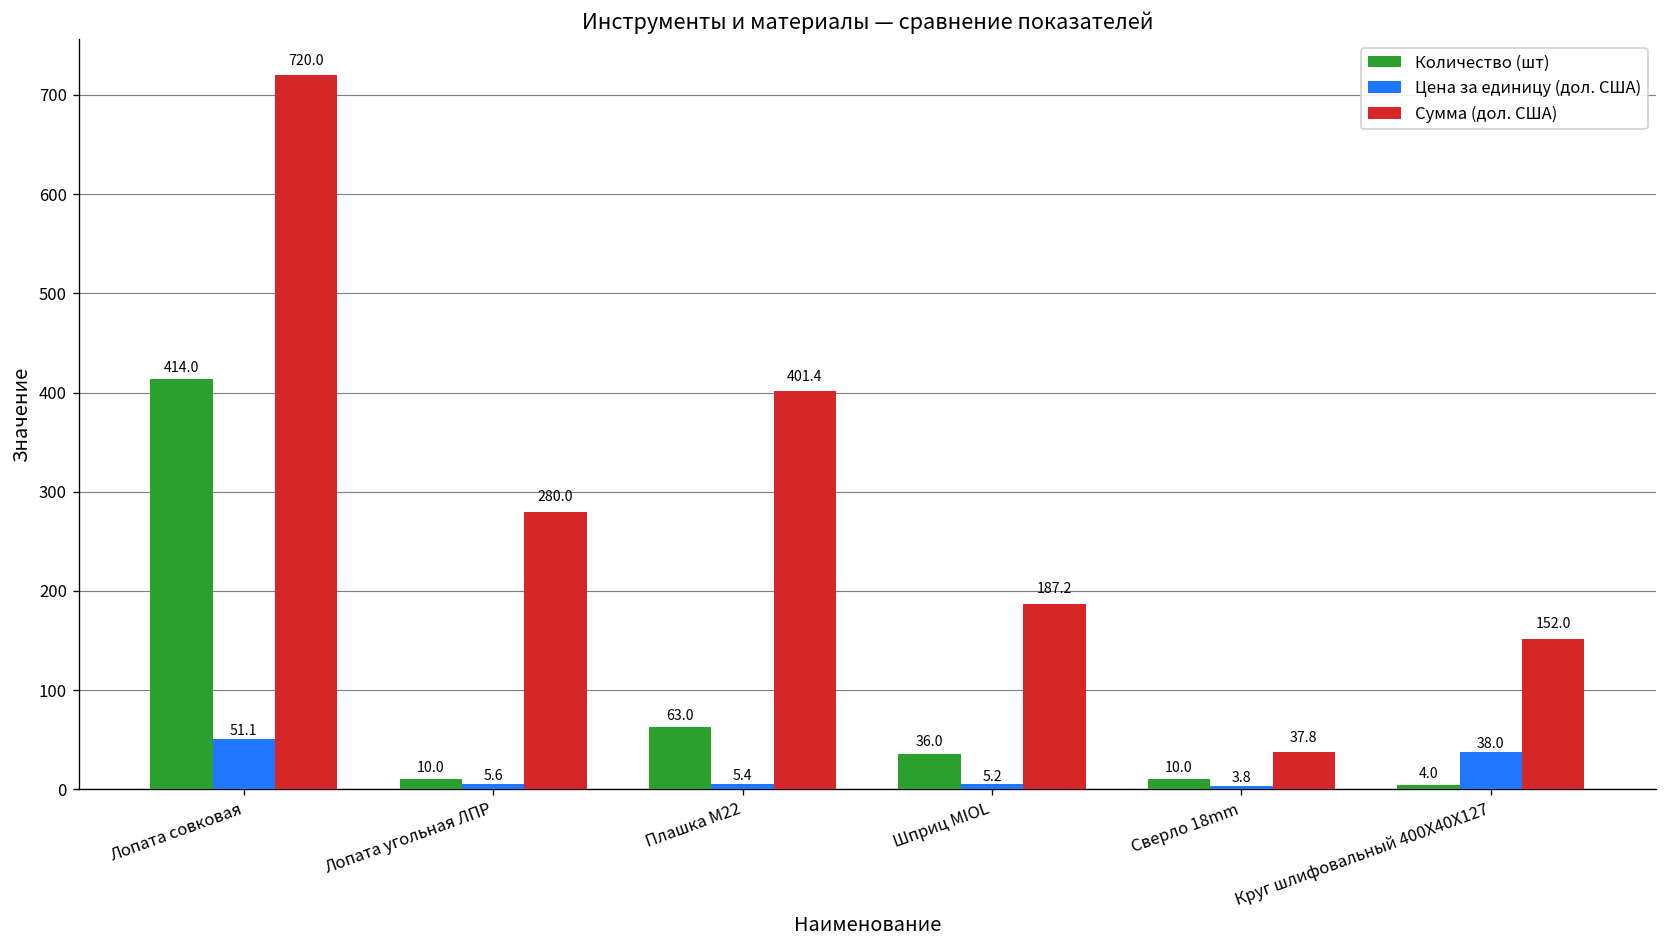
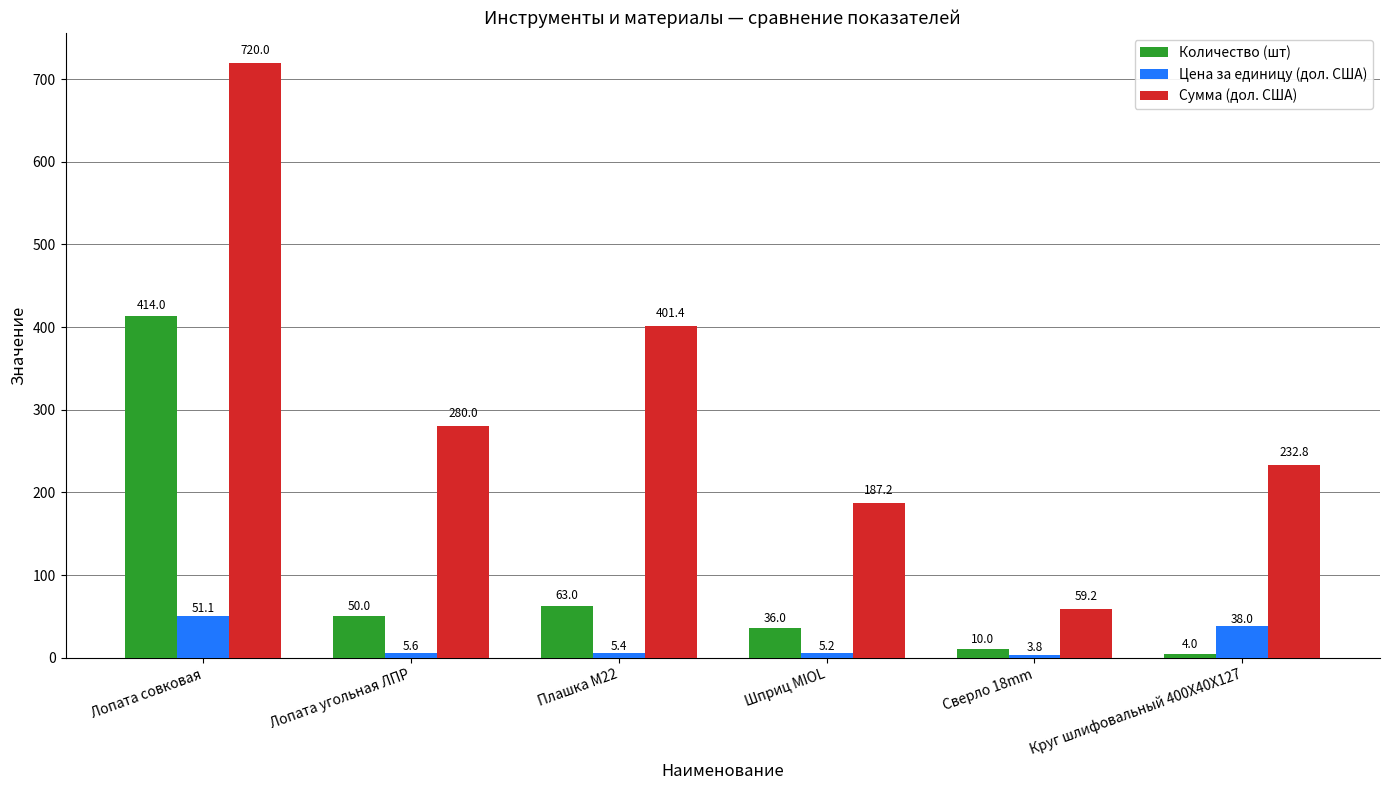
Количество (шт), Лопата угольная ЛПР: 10.0 -> 50.0
Сумма (дол. США), Сверло 18mm: 37.8 -> 59.2
Сумма (дол. США), Круг шлифовальный 400Х40Х127: 152.0 -> 232.8
